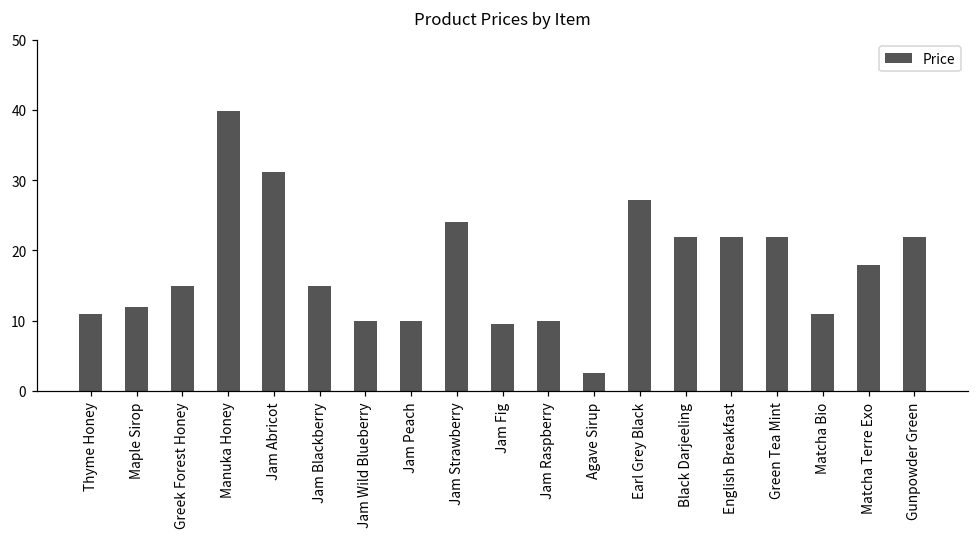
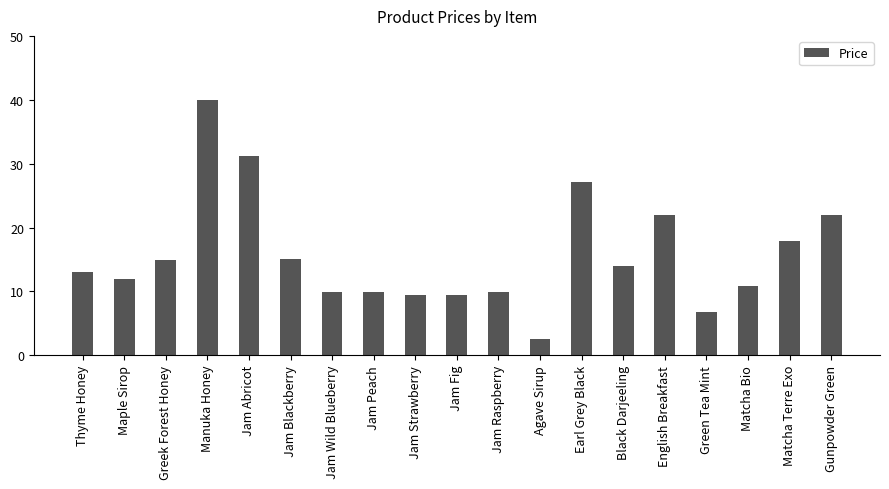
Thyme Honey: 11 -> 13
Jam Strawberry: 24 -> 10
Black Darjeeling: 22 -> 14
Green Tea Mint: 22 -> 7
